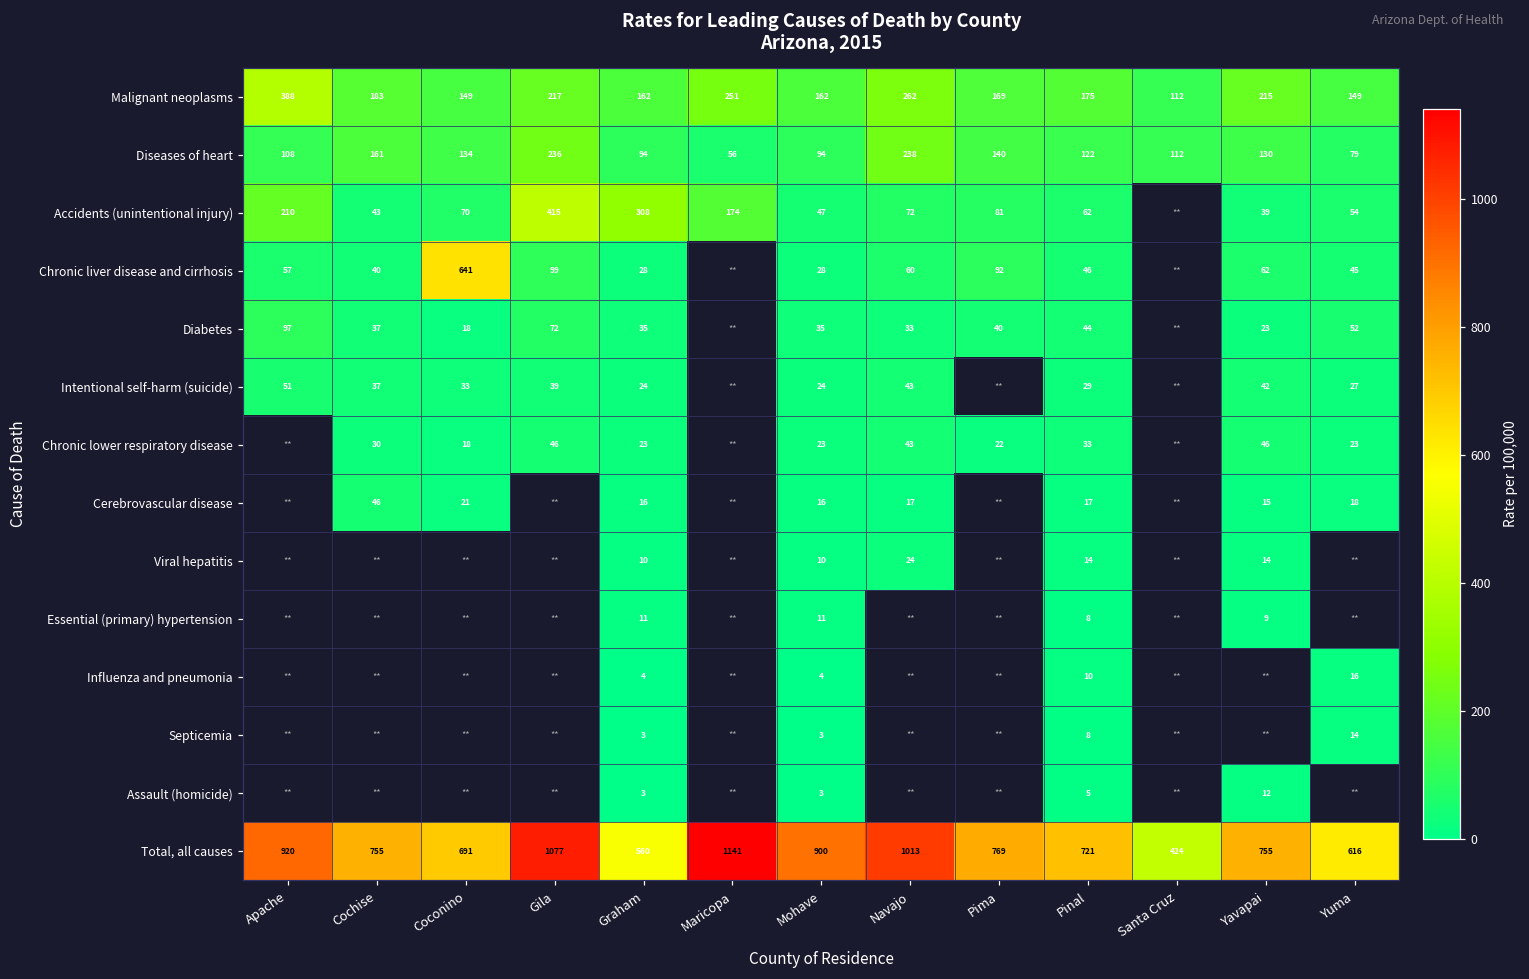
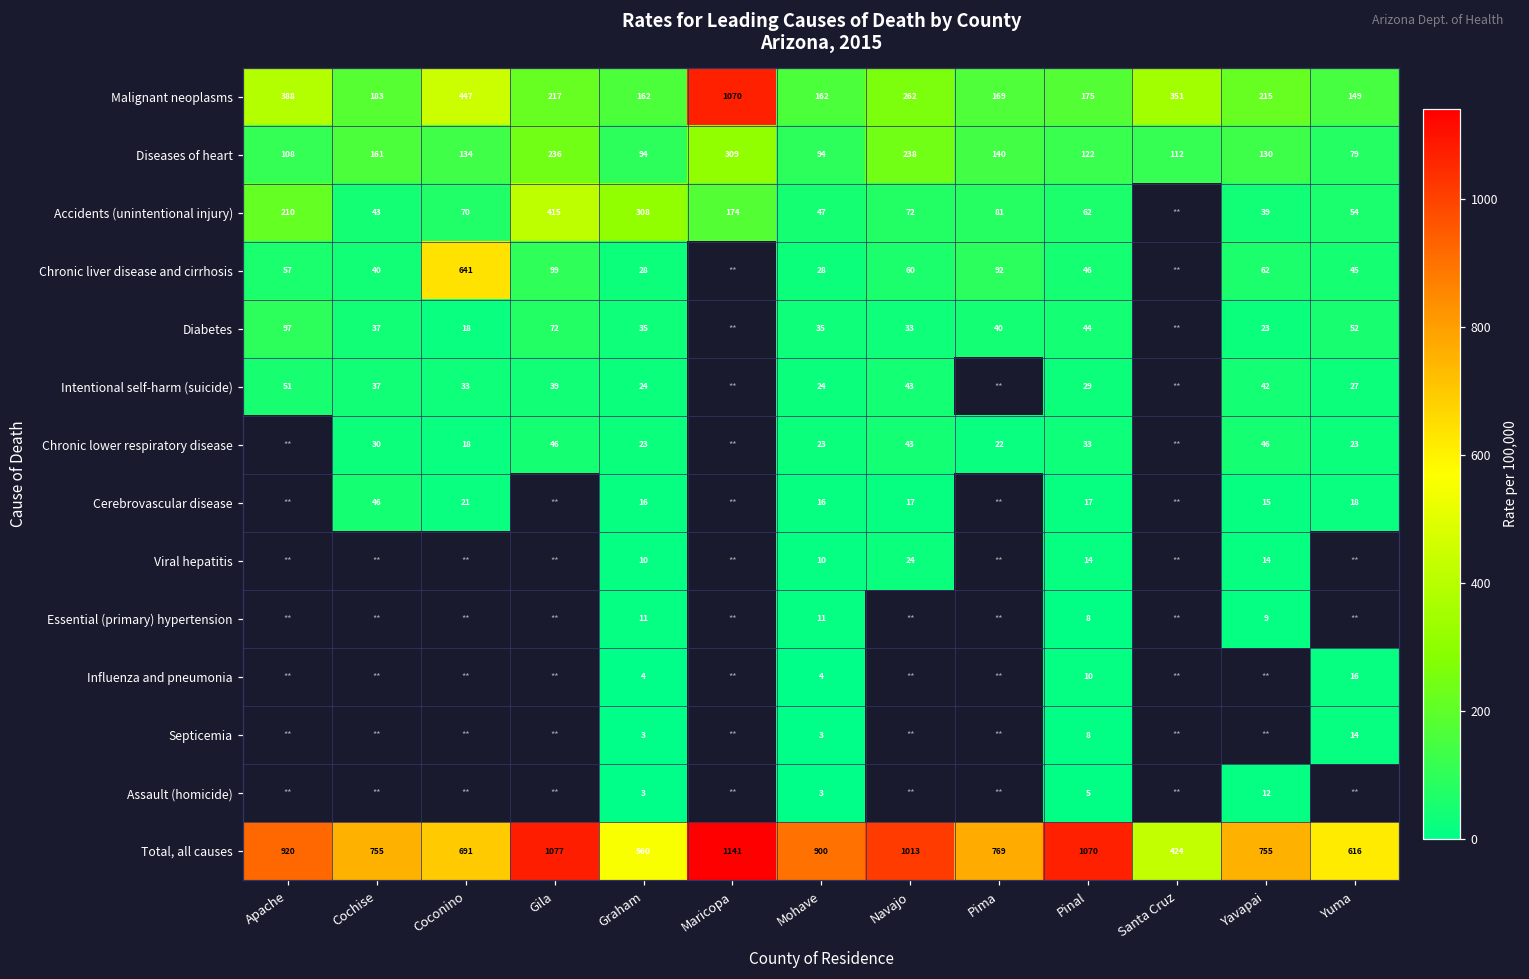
Malignant neoplasms, Coconino: 149 -> 447
Malignant neoplasms, Maricopa: 251 -> 1070
Malignant neoplasms, Santa Cruz: 112 -> 351
Diseases of heart, Maricopa: 56 -> 309
Total, all causes, Pinal: 721 -> 1070
